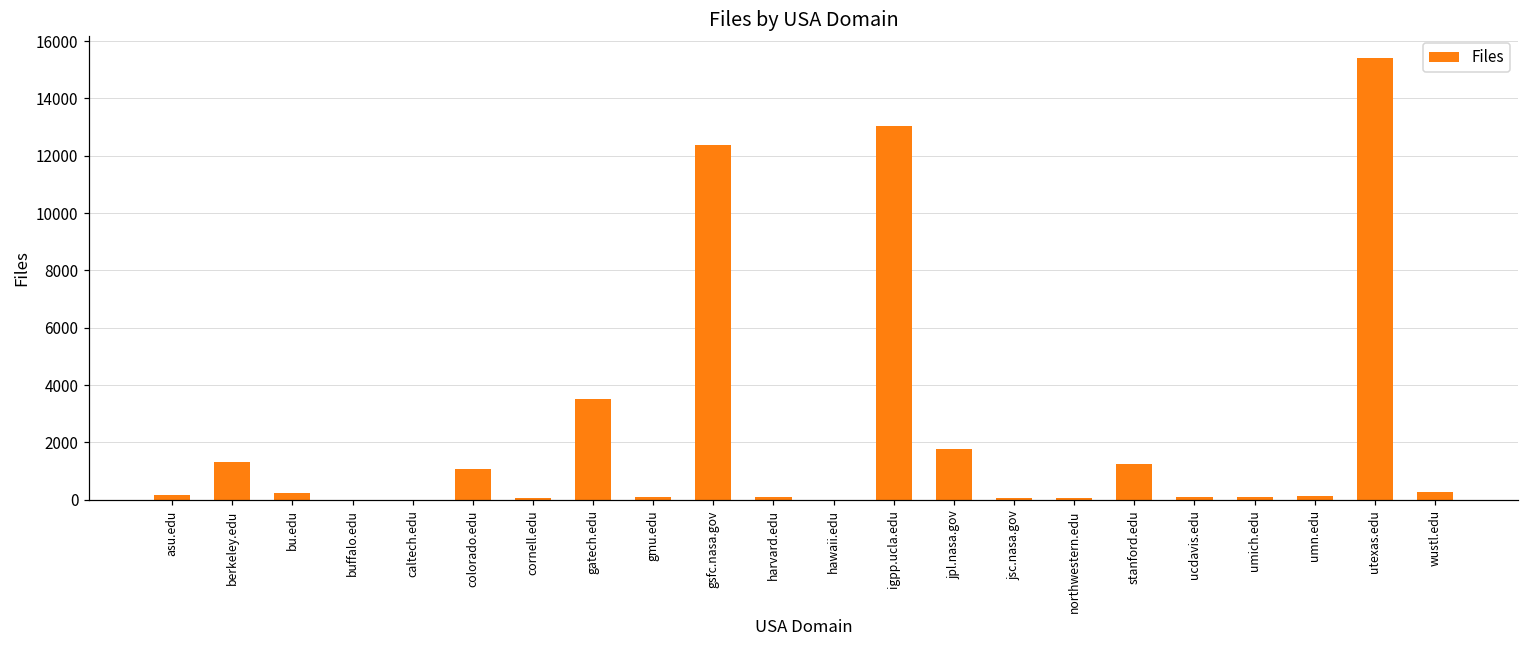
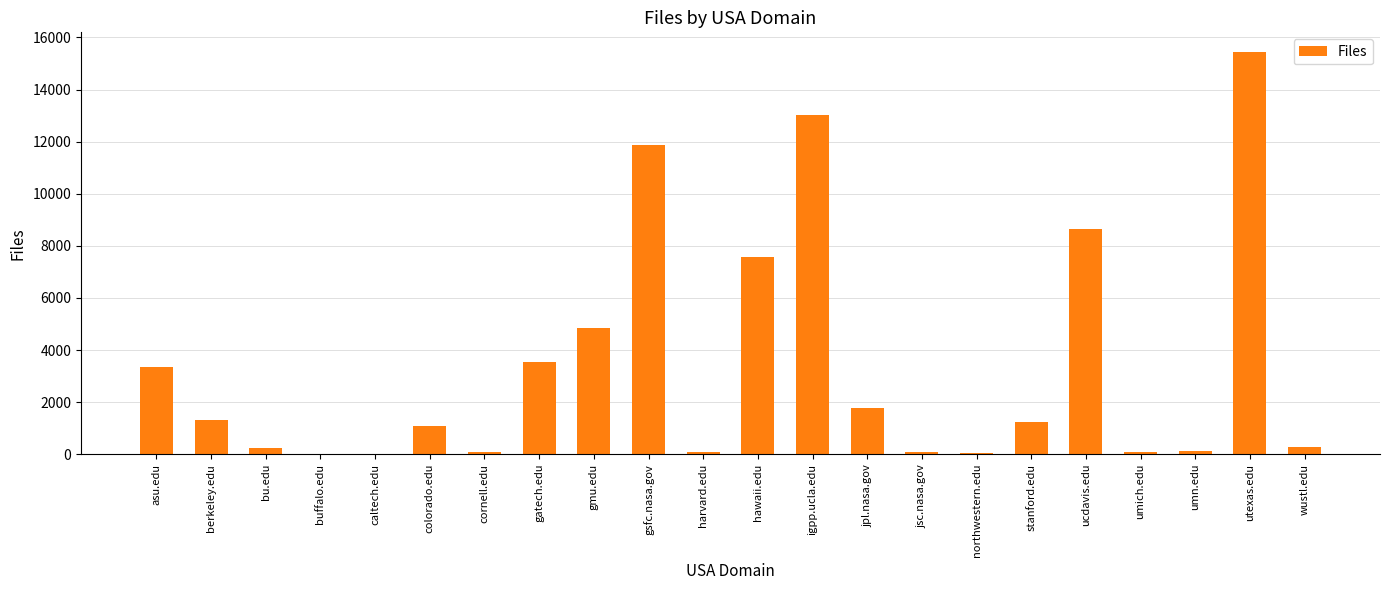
asu.edu: 200 -> 3400
gmu.edu: 100 -> 4800
gsfc.nasa.gov: 12400 -> 11900
hawaii.edu: 0 -> 7600
ucdavis.edu: 100 -> 8600
